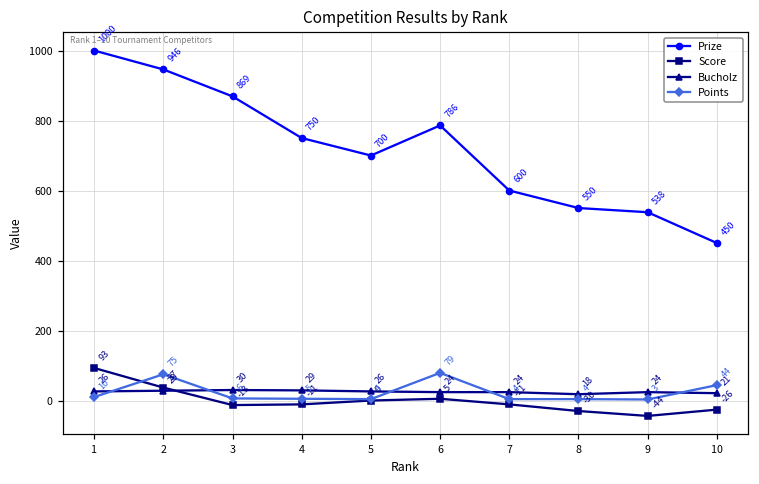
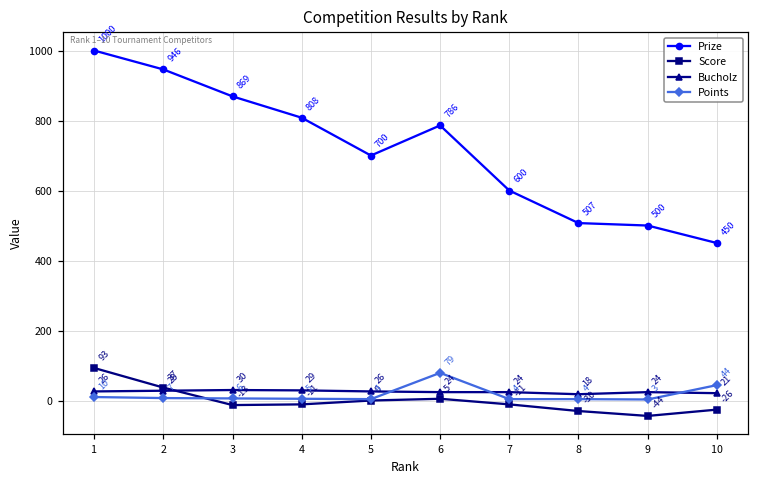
Points, 2: 75 -> 7
Prize, 4: 750 -> 808
Prize, 8: 550 -> 507
Prize, 9: 538 -> 500
